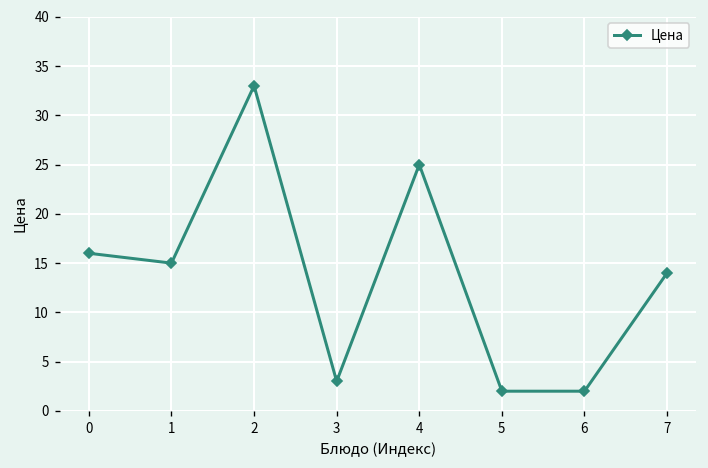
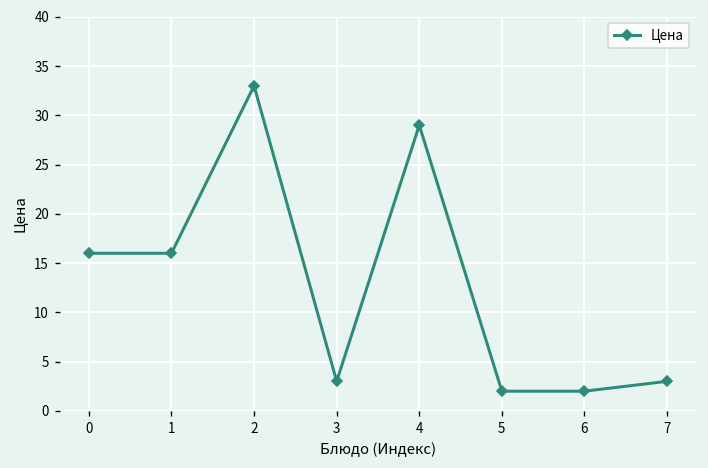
1: 15 -> 16
4: 25 -> 29
7: 14 -> 3
